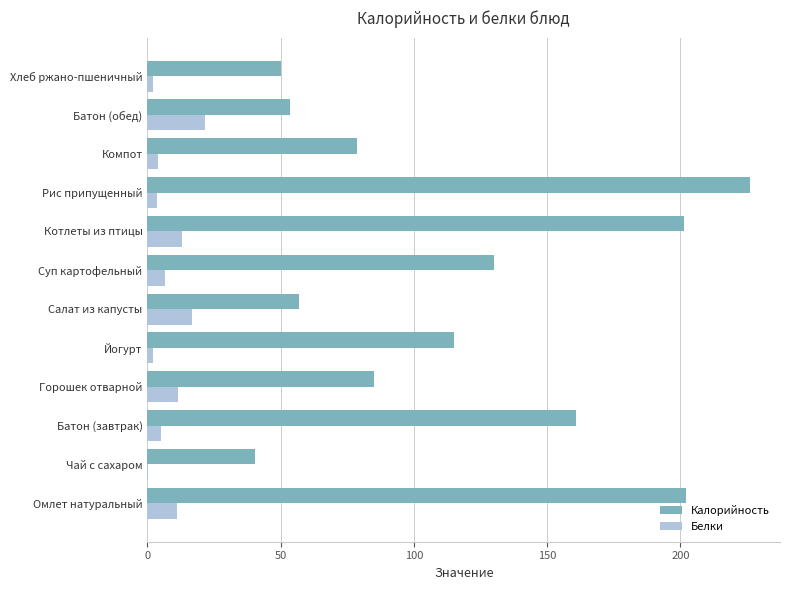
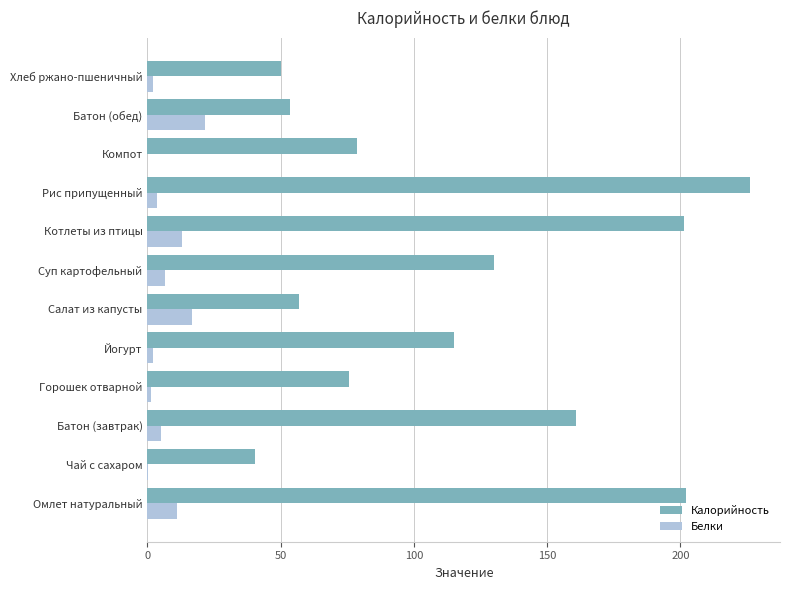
Белки, Компот: 4 -> 0
Калорийность, Горошек отварной: 85 -> 76
Белки, Горошек отварной: 11 -> 1
